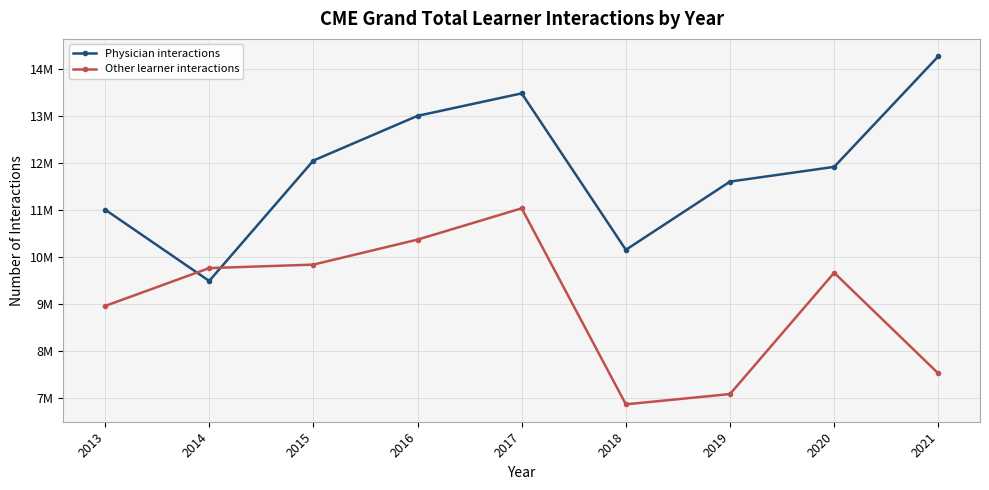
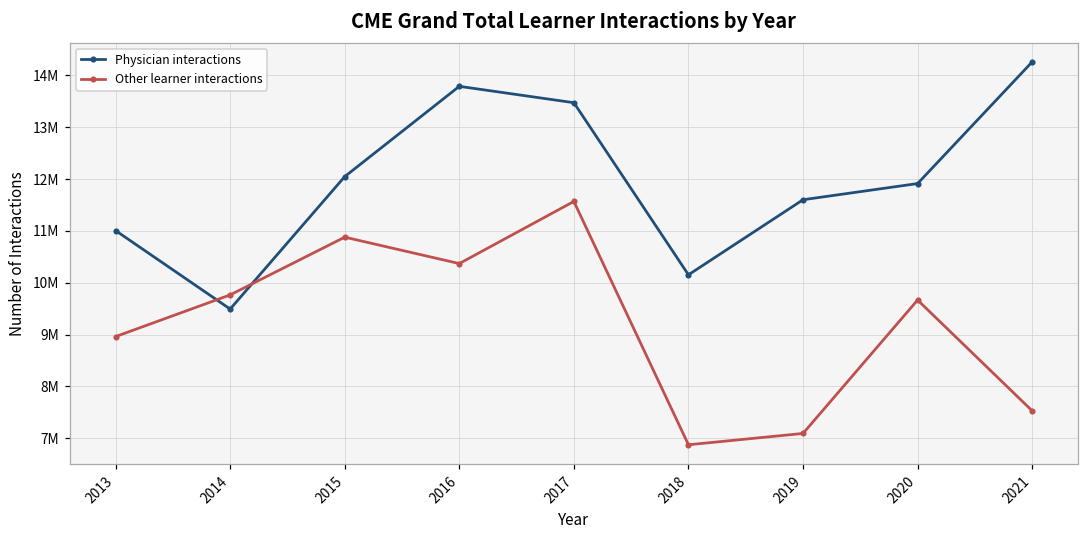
Other learner interactions, 2015: 9800000 -> 10900000
Physician interactions, 2016: 13000000 -> 13800000
Other learner interactions, 2017: 11000000 -> 11600000
